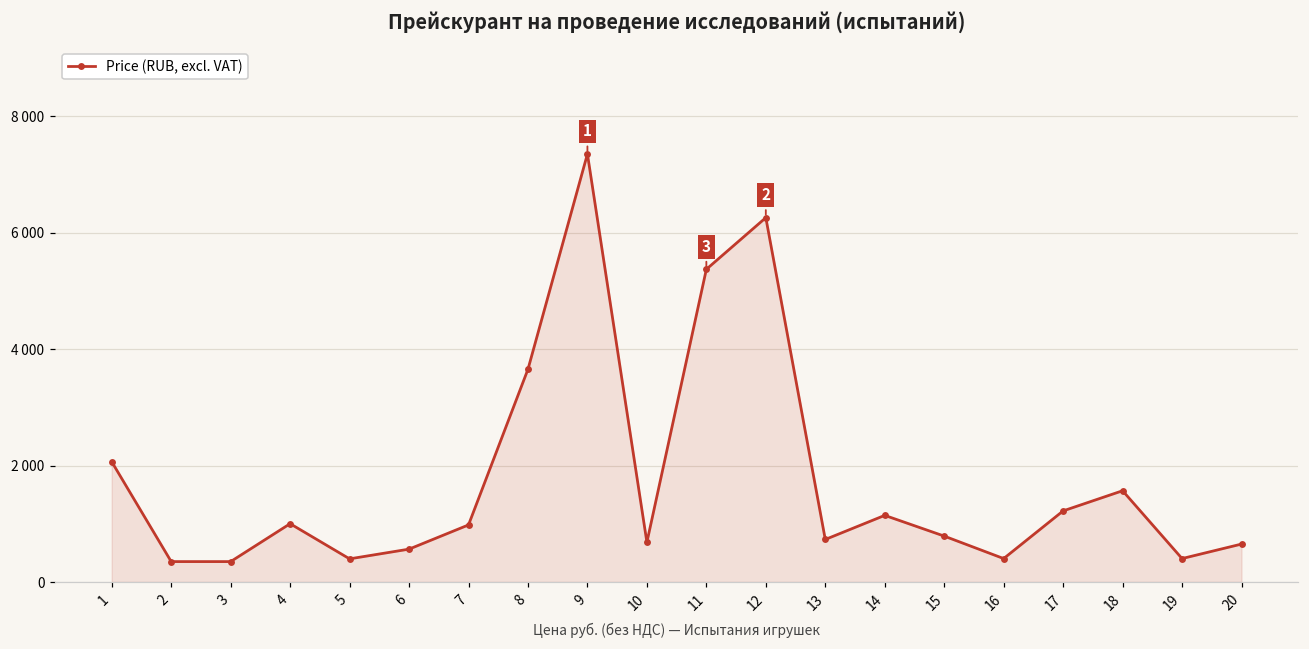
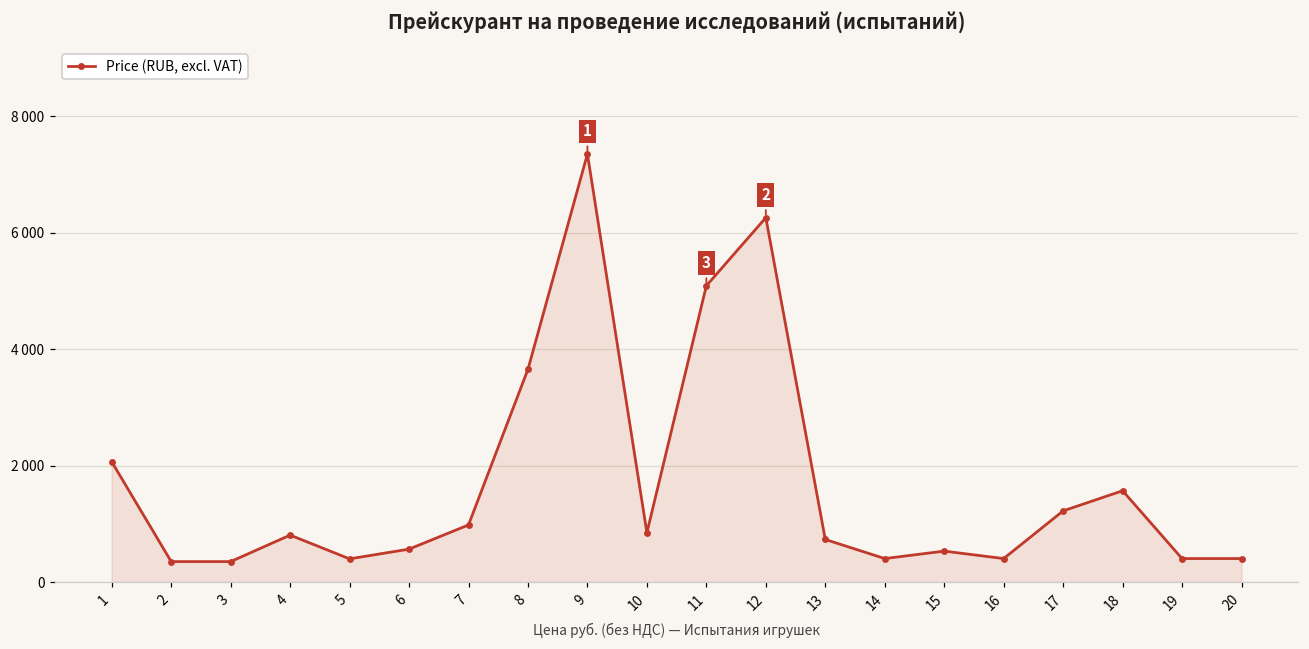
4: 1000 -> 800
10: 700 -> 800
11: 5400 -> 5100
14: 1100 -> 400
15: 800 -> 500
20: 700 -> 400
